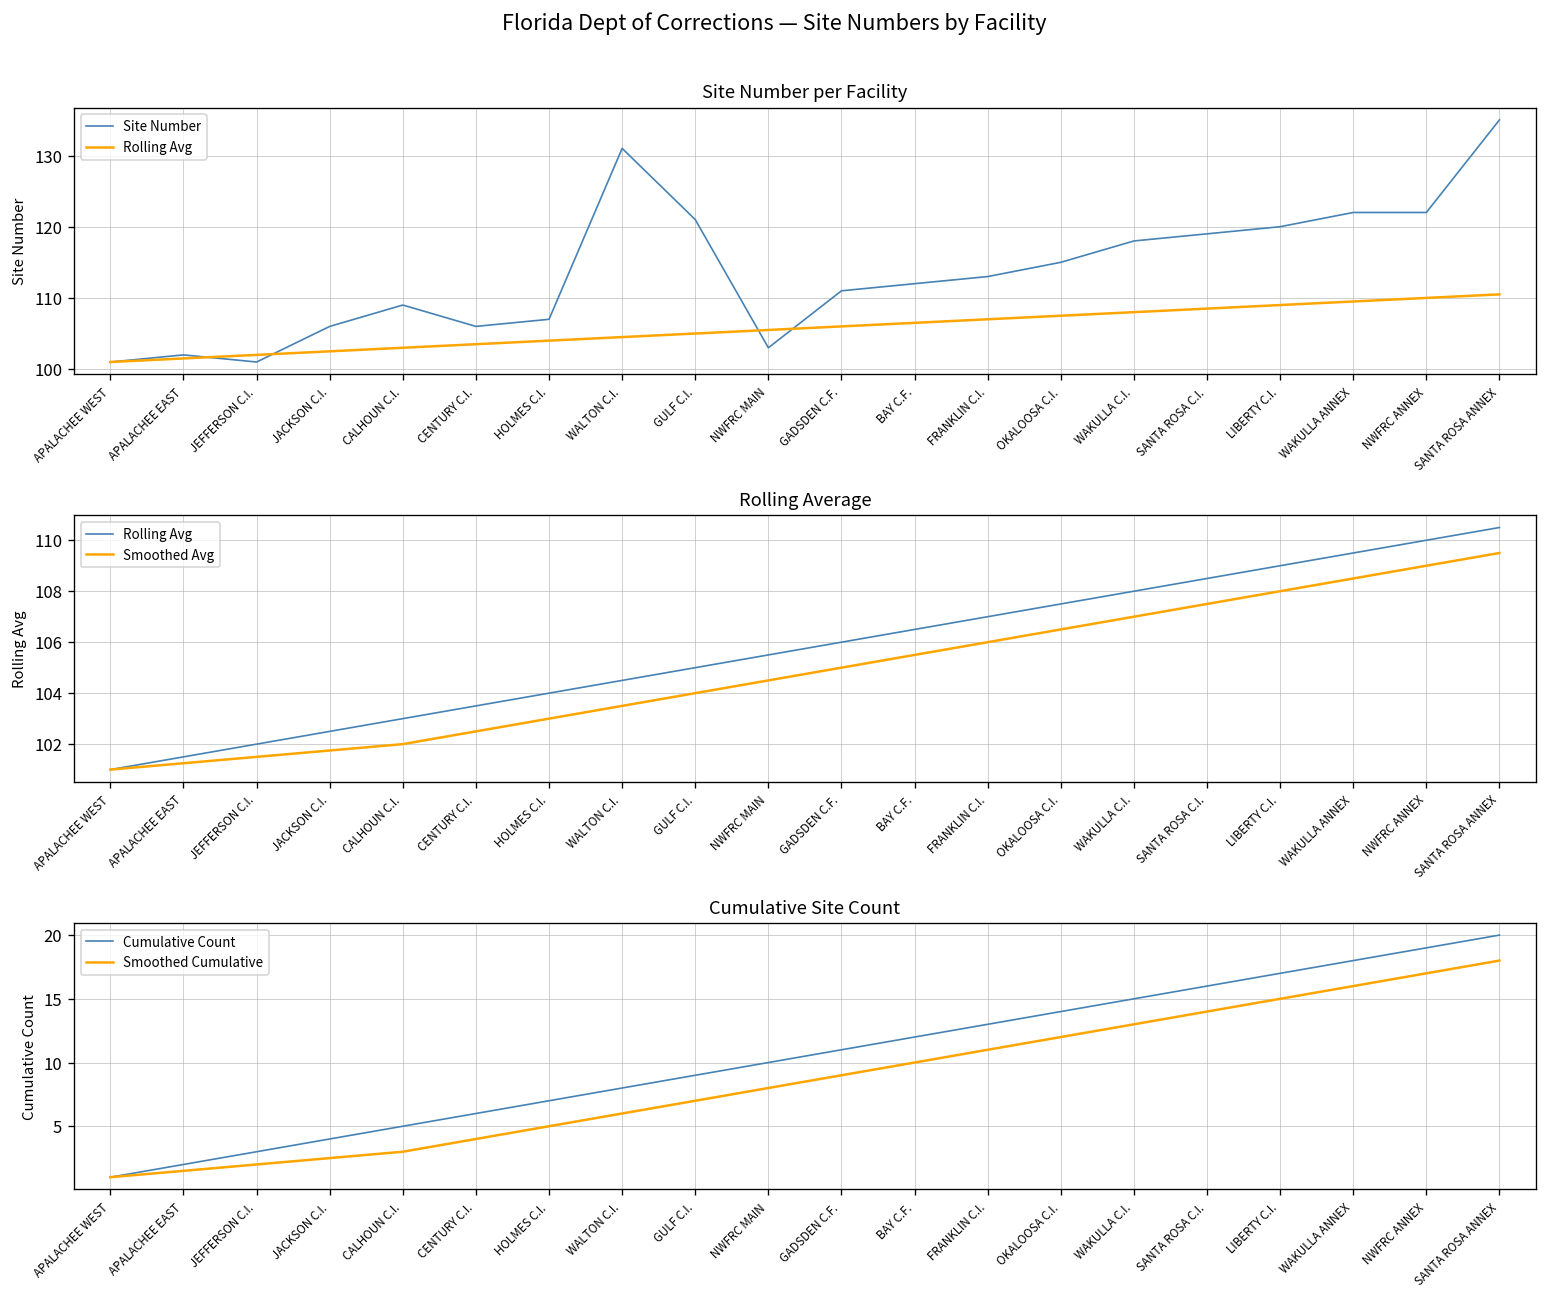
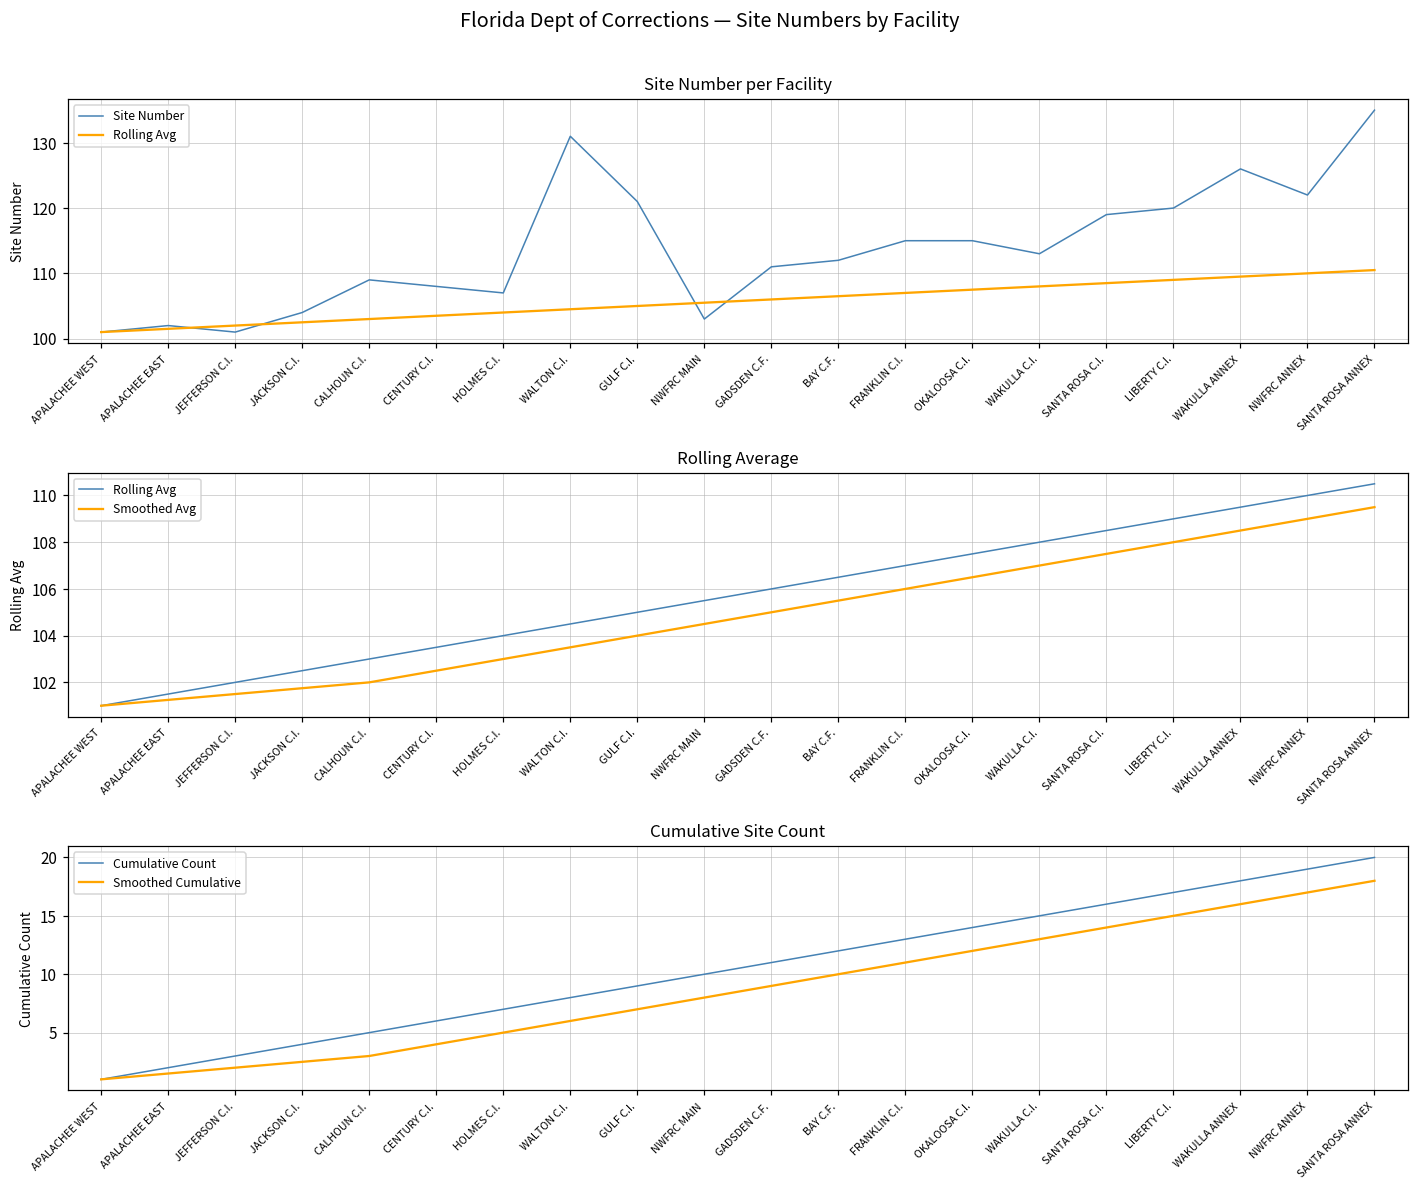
Site Number per Facility, Site Number, JACKSON C.I.: 106 -> 104
Site Number per Facility, Site Number, CENTURY C.I.: 106 -> 108
Site Number per Facility, Site Number, FRANKLIN C.I.: 113 -> 115
Site Number per Facility, Site Number, WAKULLA C.I.: 118 -> 113
Site Number per Facility, Site Number, WAKULLA ANNEX: 122 -> 126
